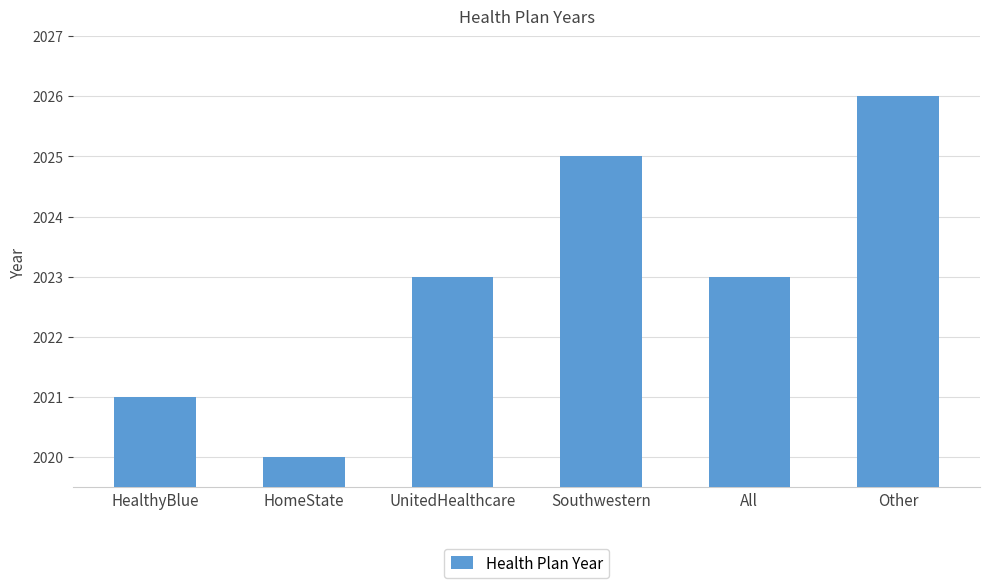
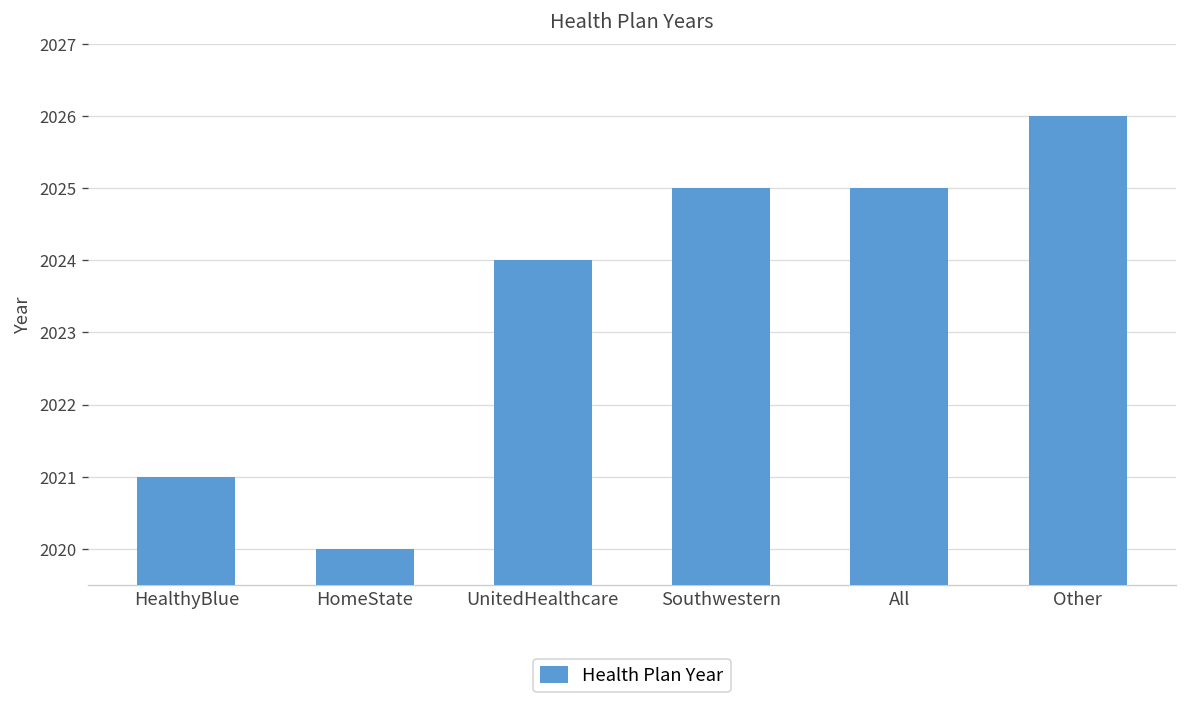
UnitedHealthcare: 2023 -> 2024
All: 2023 -> 2025
